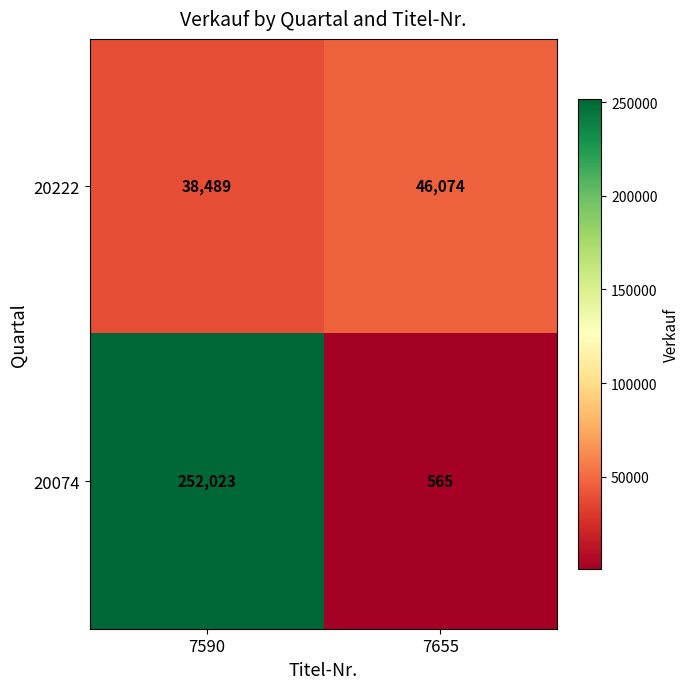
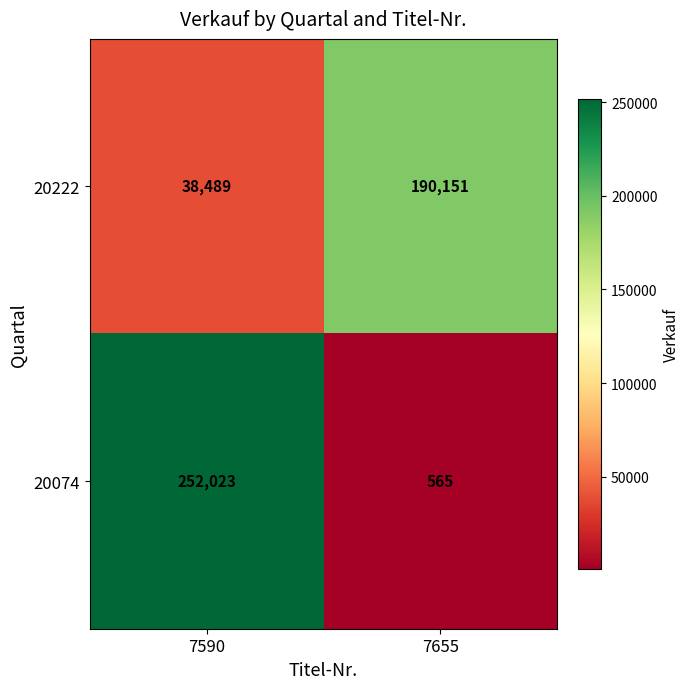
20222, 7655: 46,074 -> 190,151
